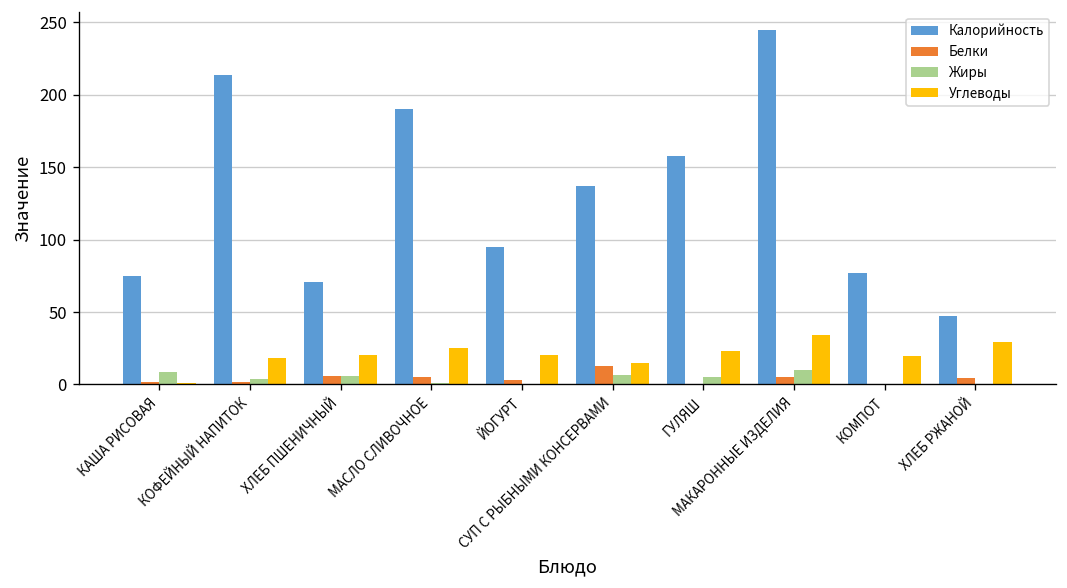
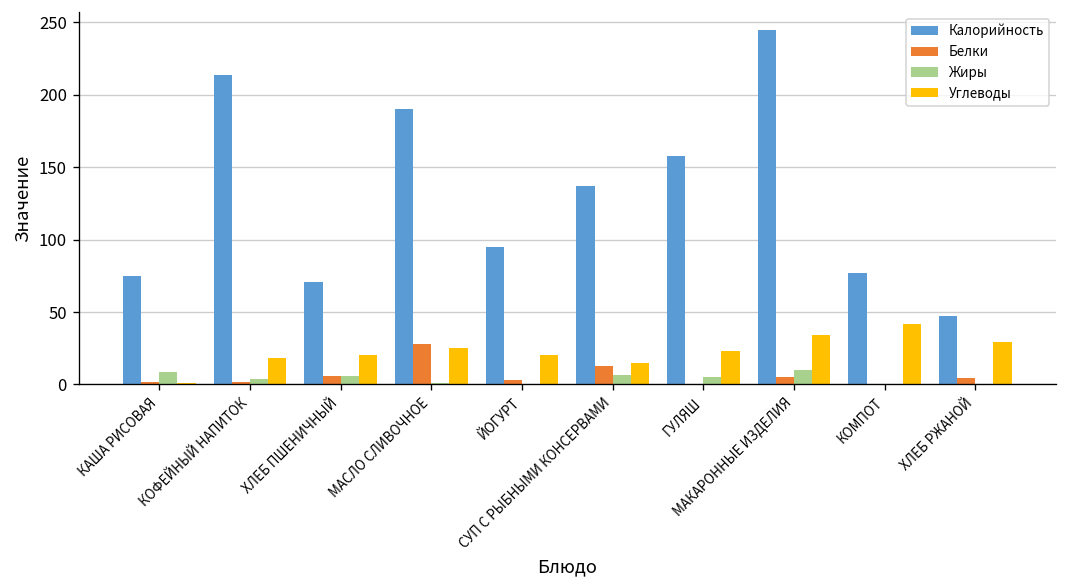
Белки, МАСЛО СЛИВОЧНОЕ: 5 -> 28
Углеводы, КОМПОТ: 19 -> 42
